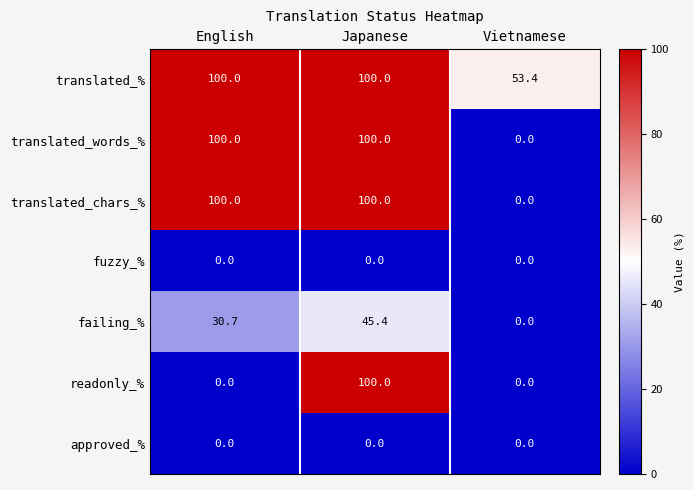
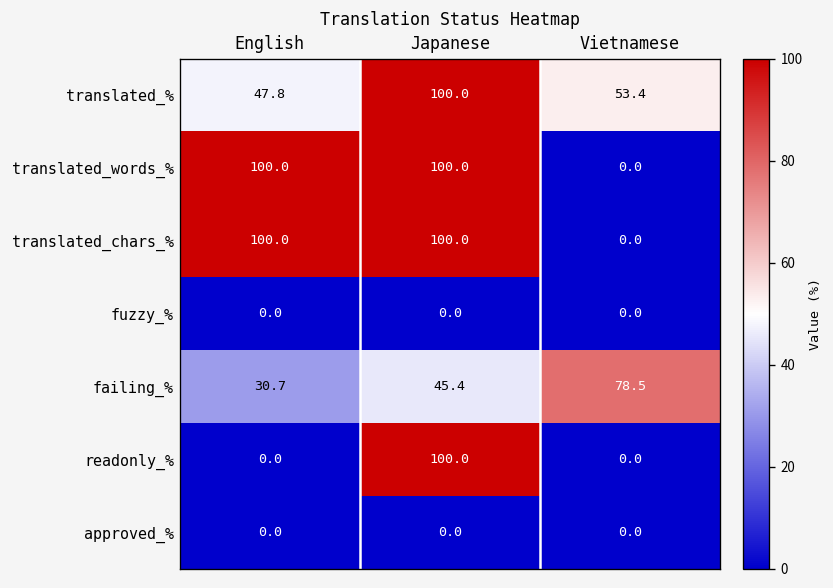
translated_%, English: 100.0 -> 47.8
failing_%, Vietnamese: 0.0 -> 78.5
